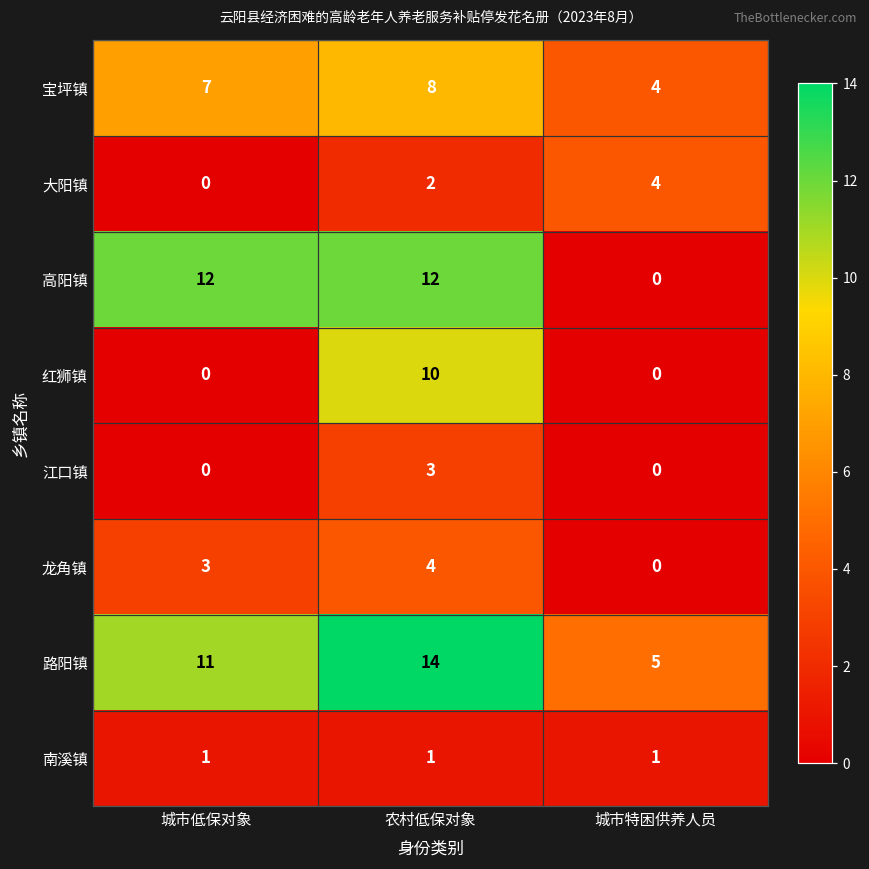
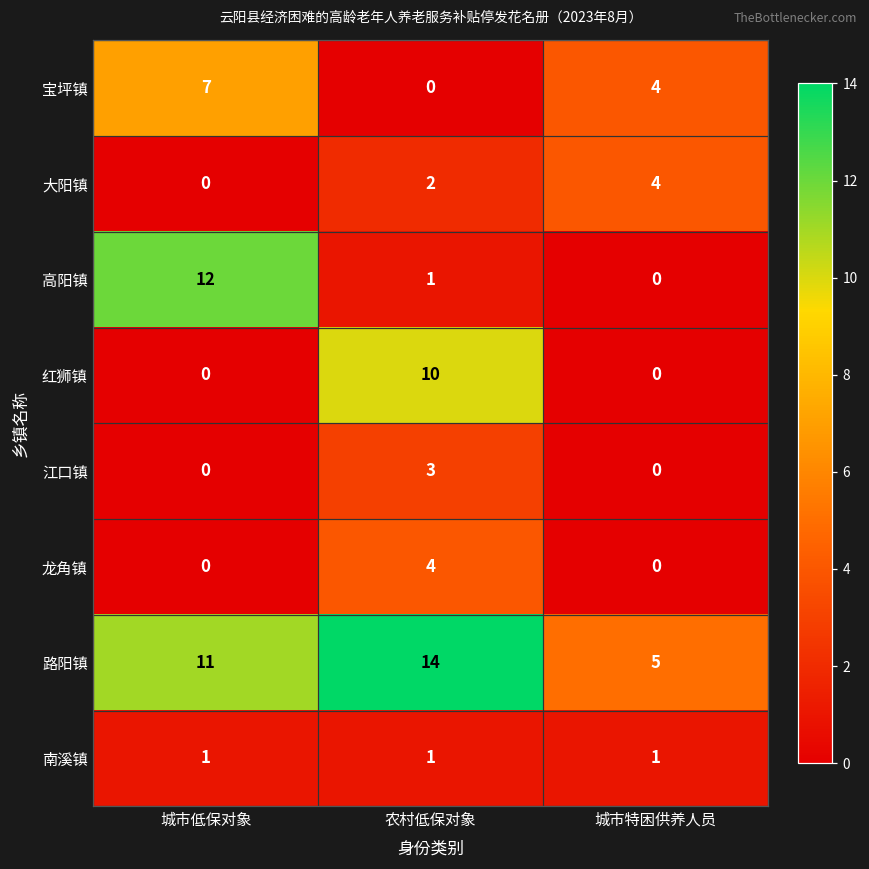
宝坪镇, 农村低保对象: 8 -> 0
高阳镇, 农村低保对象: 12 -> 1
龙角镇, 城市低保对象: 3 -> 0
